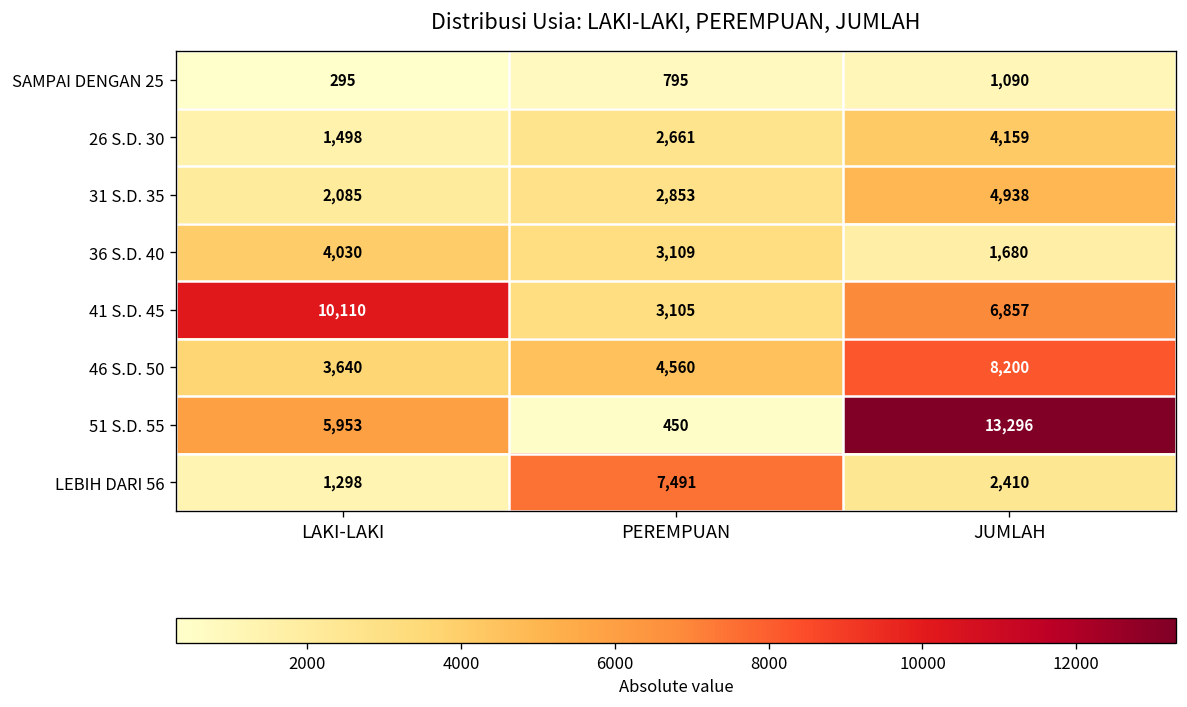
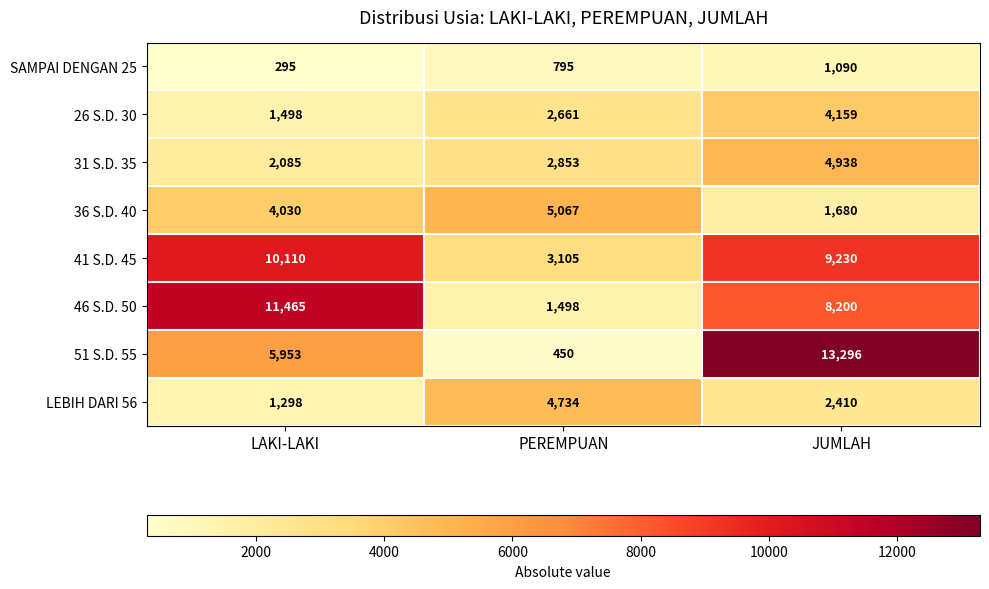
36 S.D. 40, PEREMPUAN: 3,109 -> 5,067
41 S.D. 45, JUMLAH: 6,857 -> 9,230
46 S.D. 50, LAKI-LAKI: 3,640 -> 11,465
46 S.D. 50, PEREMPUAN: 4,560 -> 1,498
LEBIH DARI 56, PEREMPUAN: 7,491 -> 4,734
